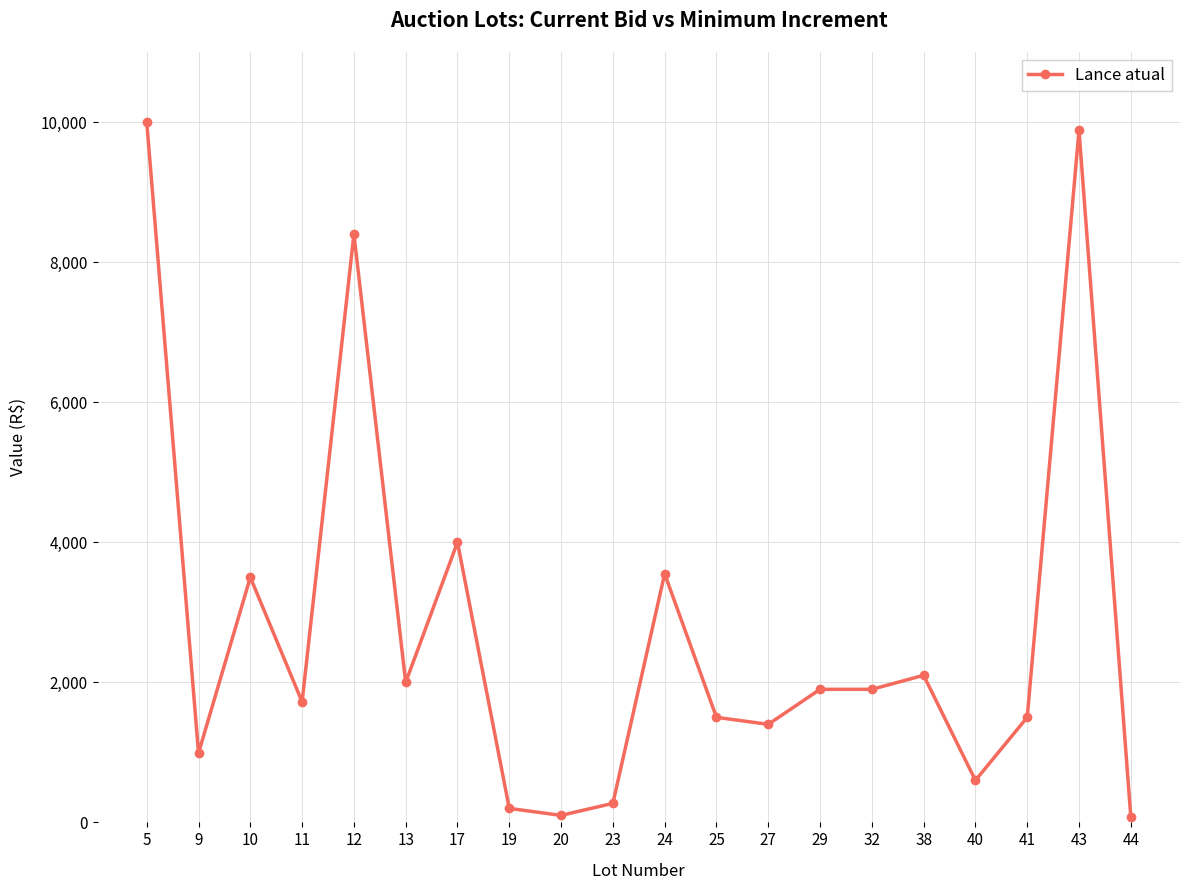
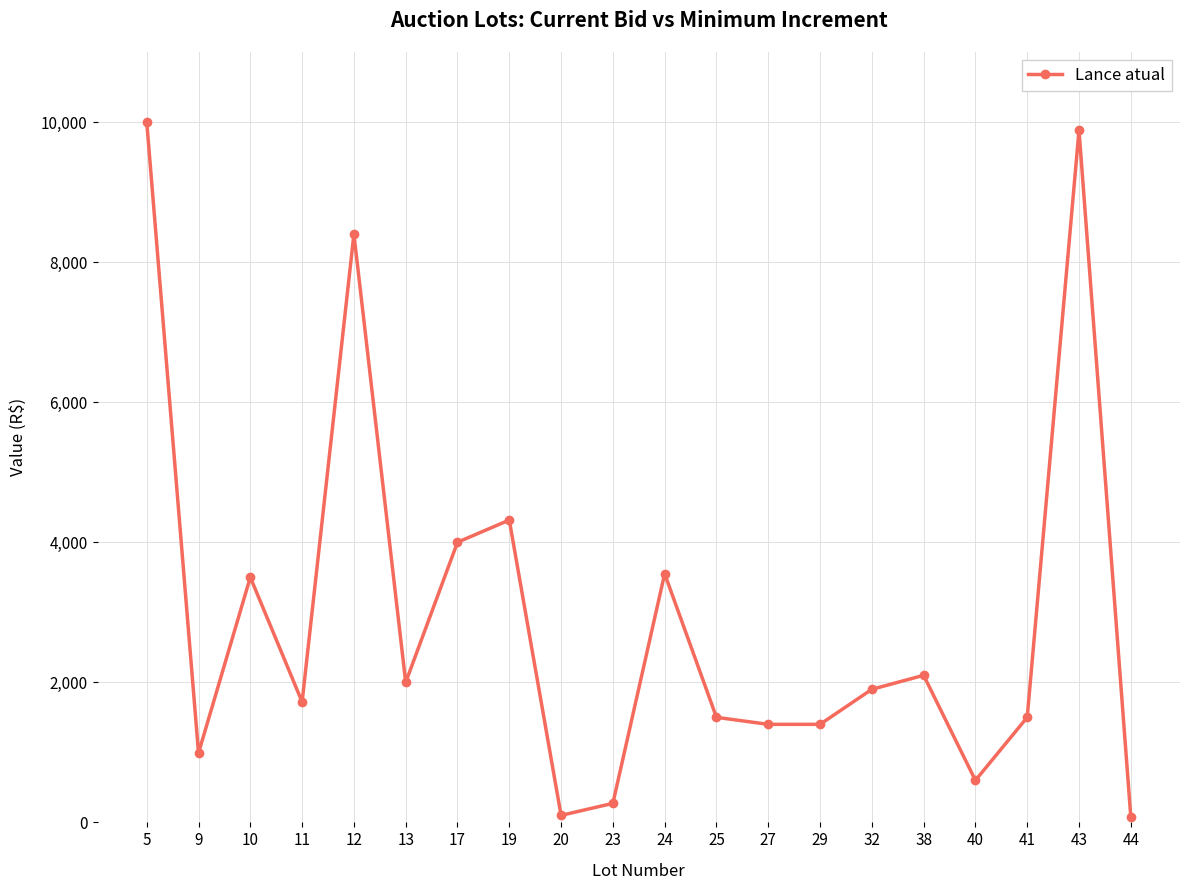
19: 200 -> 4,300
29: 1,900 -> 1,400
